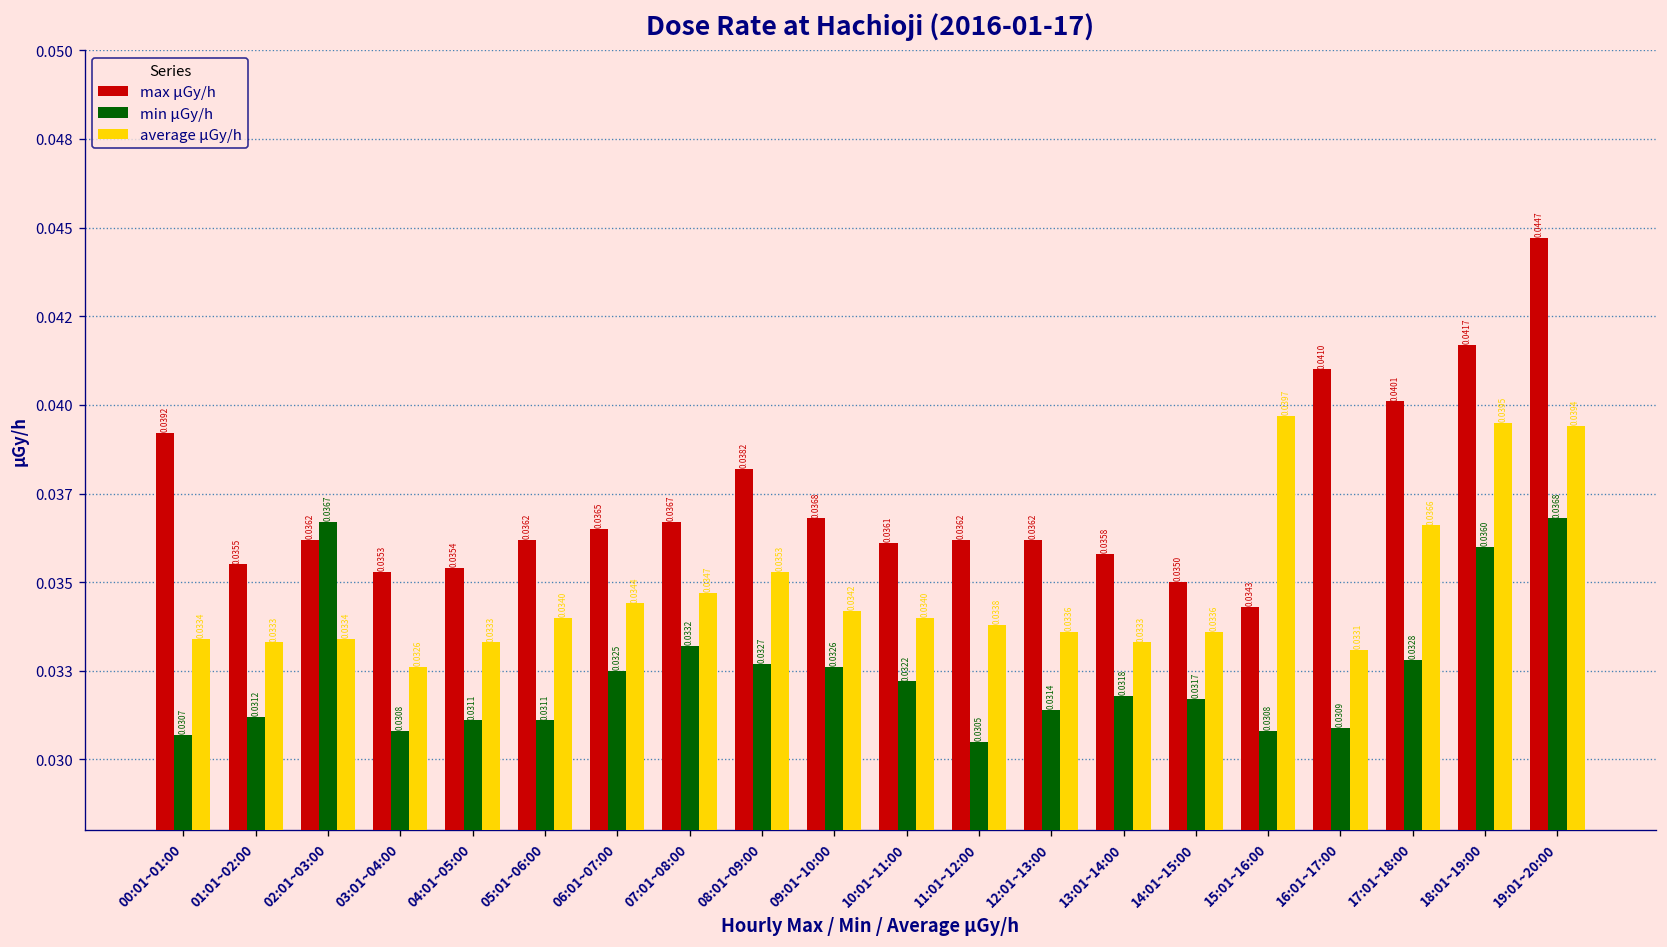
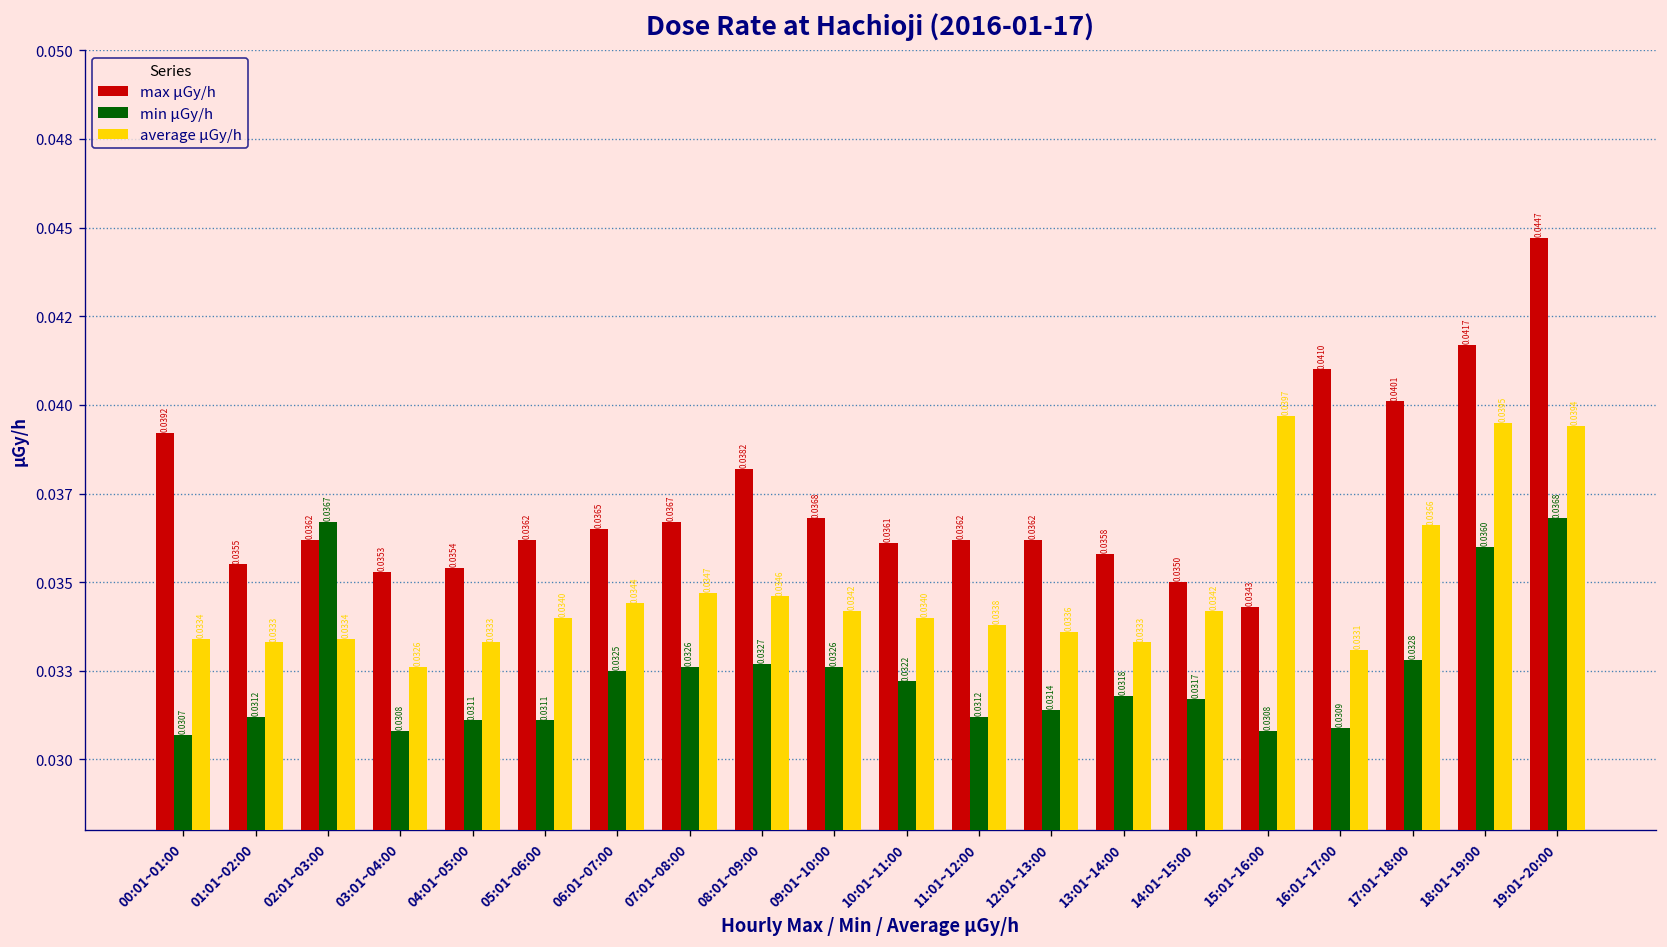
min μGy/h, 07:01~08:00: 0.0332 -> 0.0326
average μGy/h, 08:01~09:00: 0.0353 -> 0.0346
min μGy/h, 11:01~12:00: 0.0305 -> 0.0312
average μGy/h, 14:01~15:00: 0.0336 -> 0.0342
